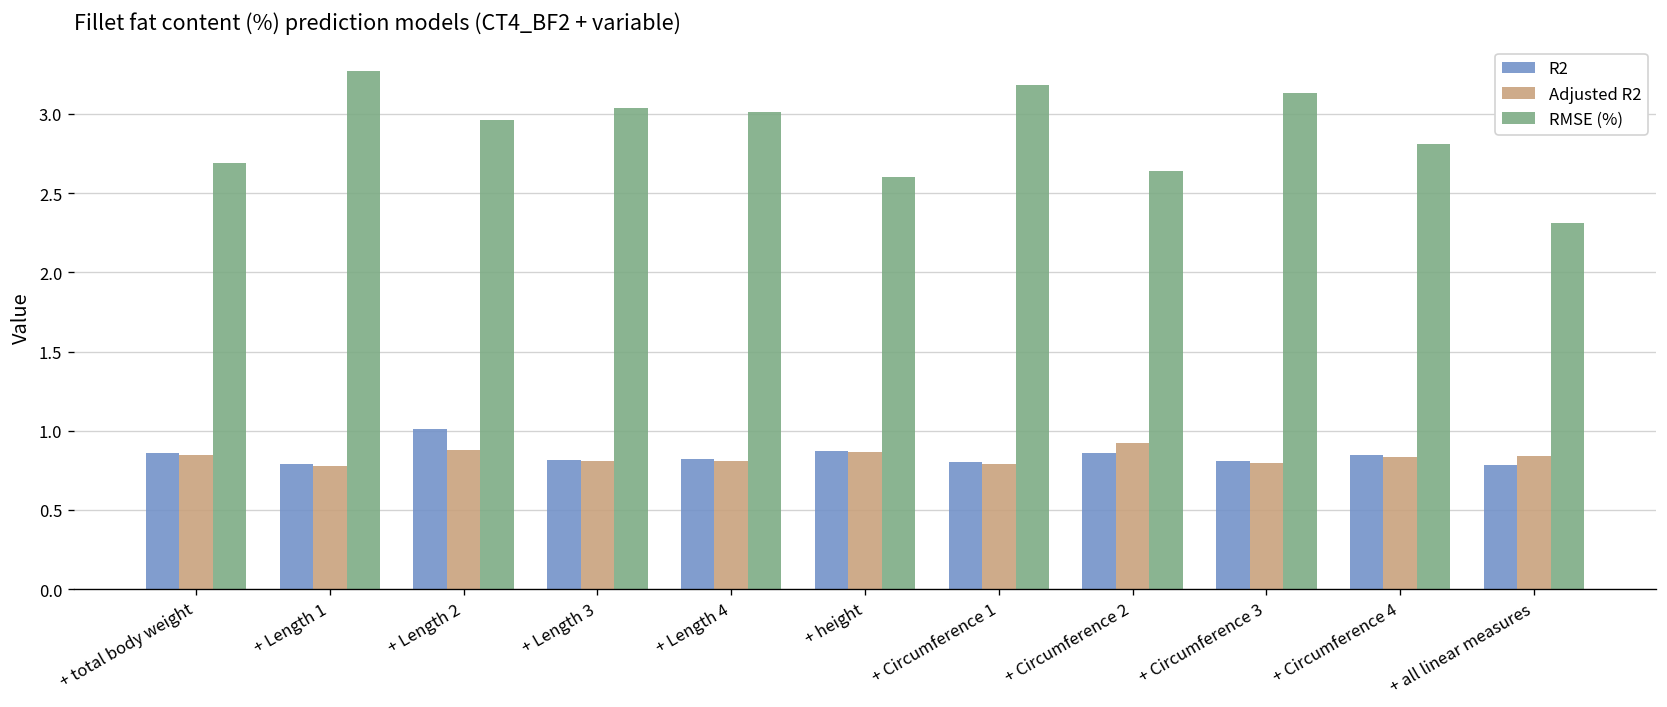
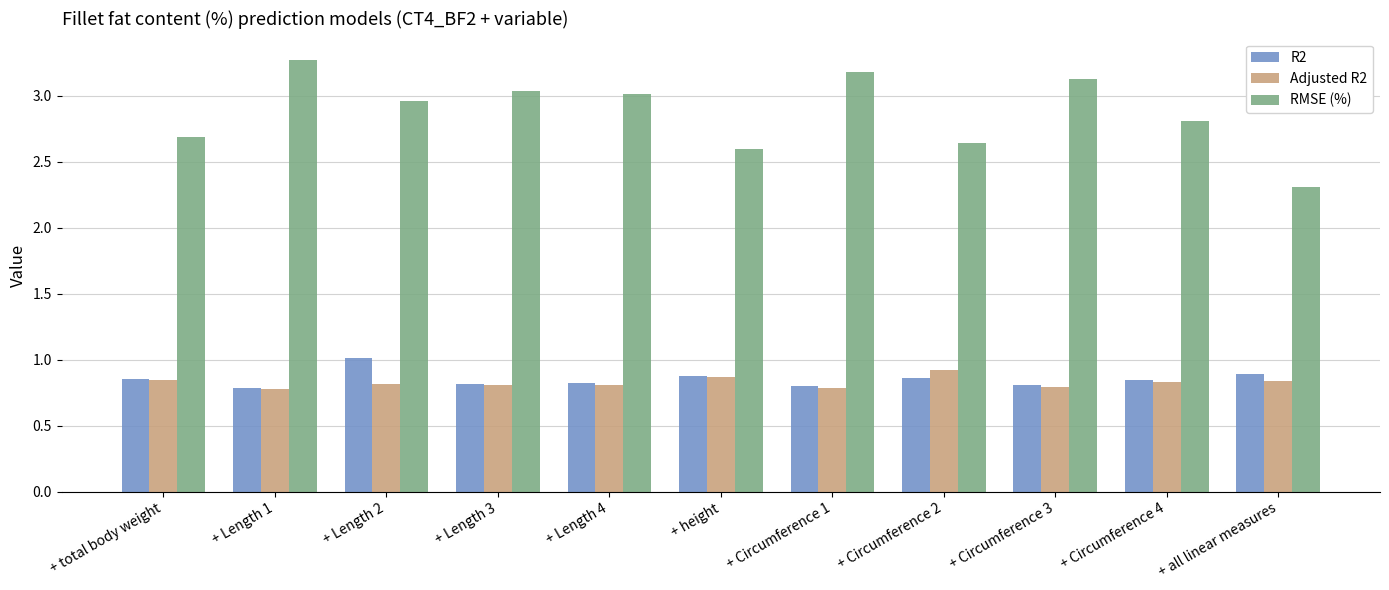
Adjusted R2, + Length 2: 0.88 -> 0.82
R2, + all linear measures: 0.78 -> 0.89
